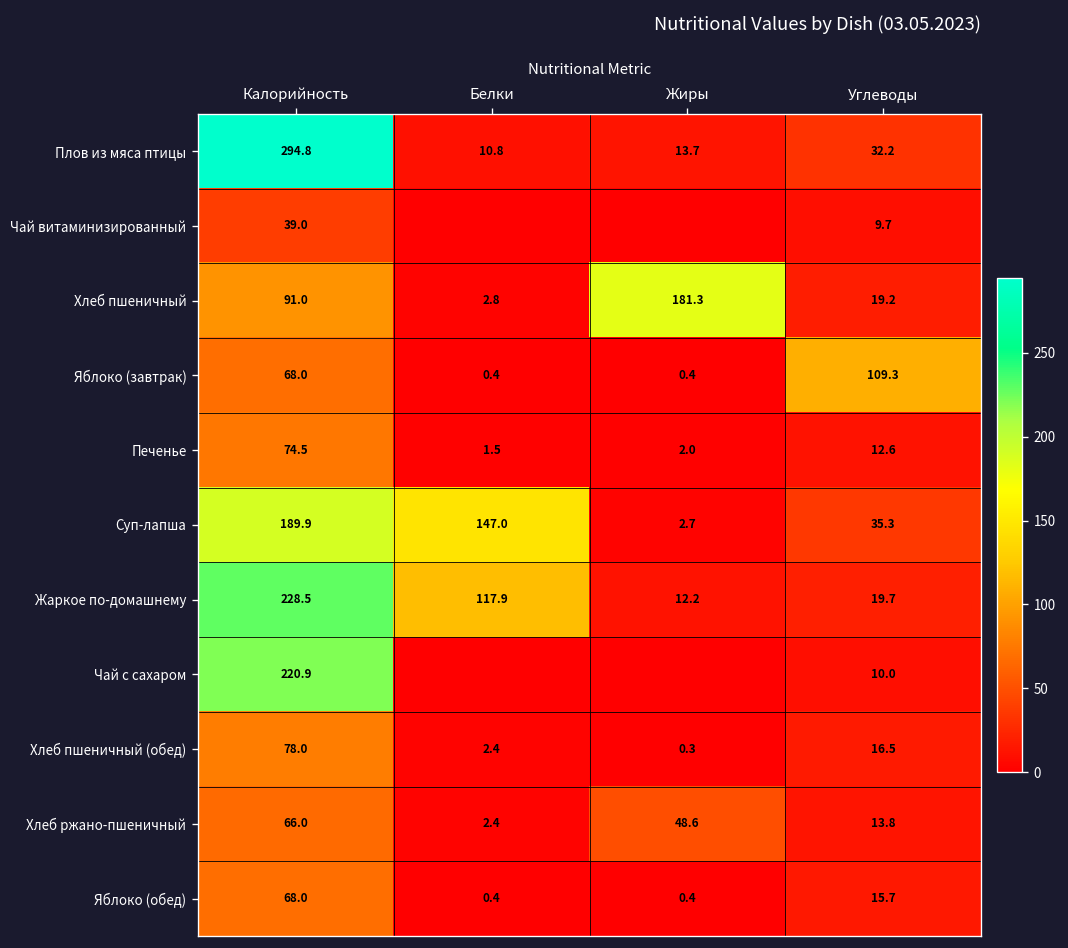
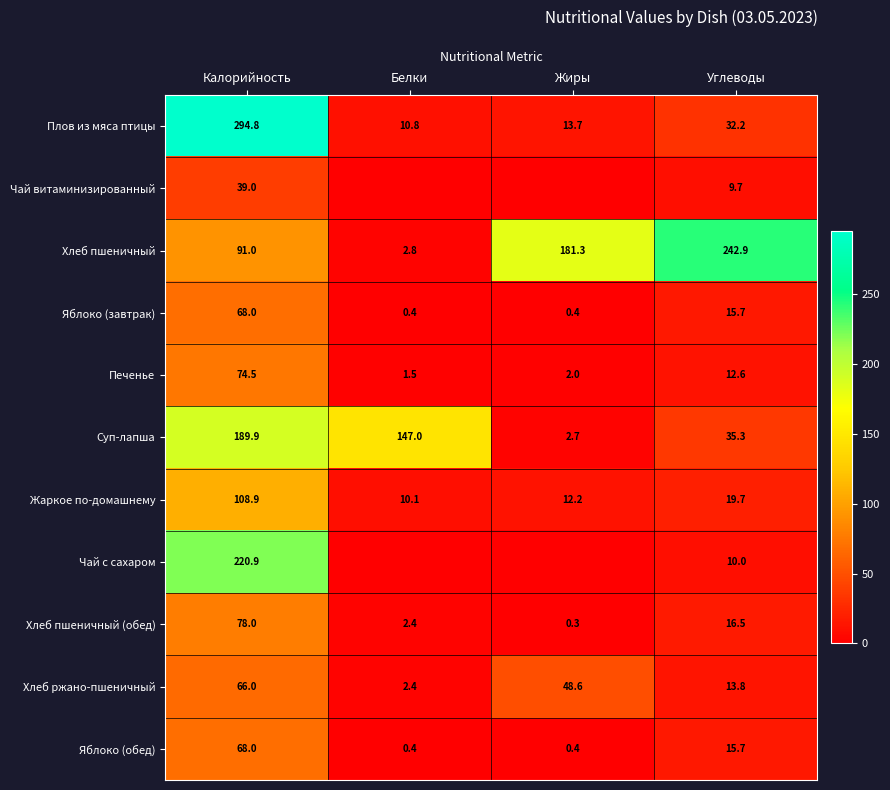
Хлеб пшеничный, Углеводы: 19.2 -> 242.9
Яблоко (завтрак), Углеводы: 109.3 -> 15.7
Жаркое по-домашнему, Калорийность: 228.5 -> 108.9
Жаркое по-домашнему, Белки: 117.9 -> 10.1
